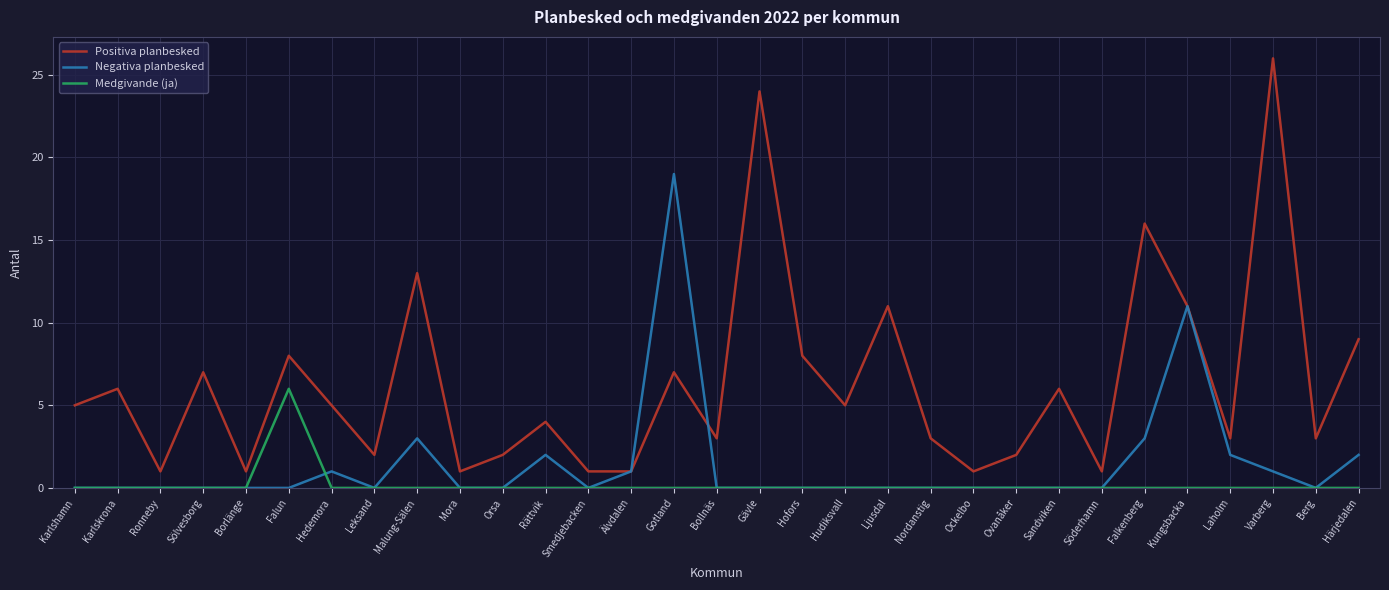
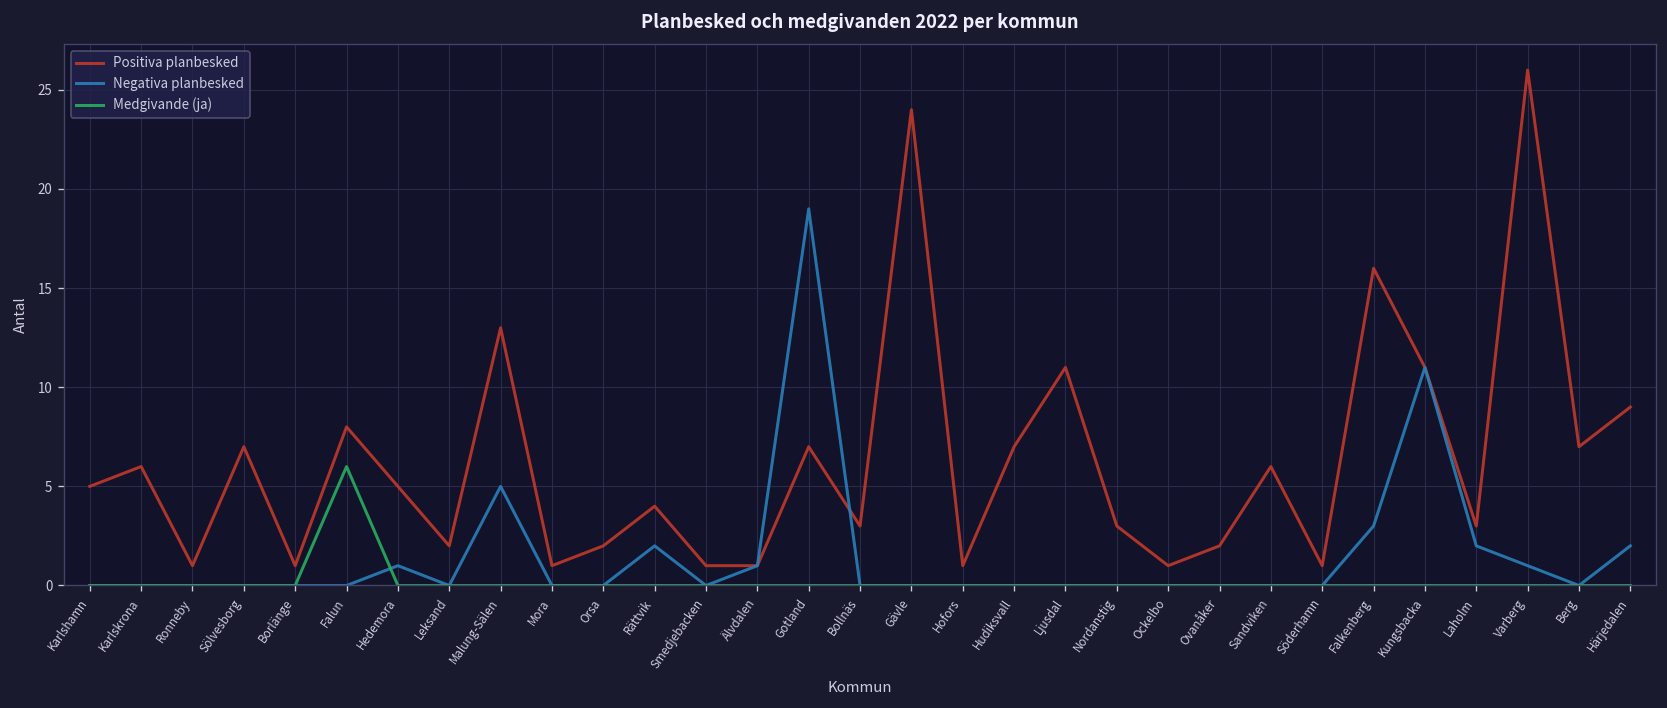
Negativa planbesked, Malung-Sälen: 3 -> 5
Positiva planbesked, Hofors: 8 -> 1
Positiva planbesked, Hudiksvall: 5 -> 7
Positiva planbesked, Berg: 3 -> 7
